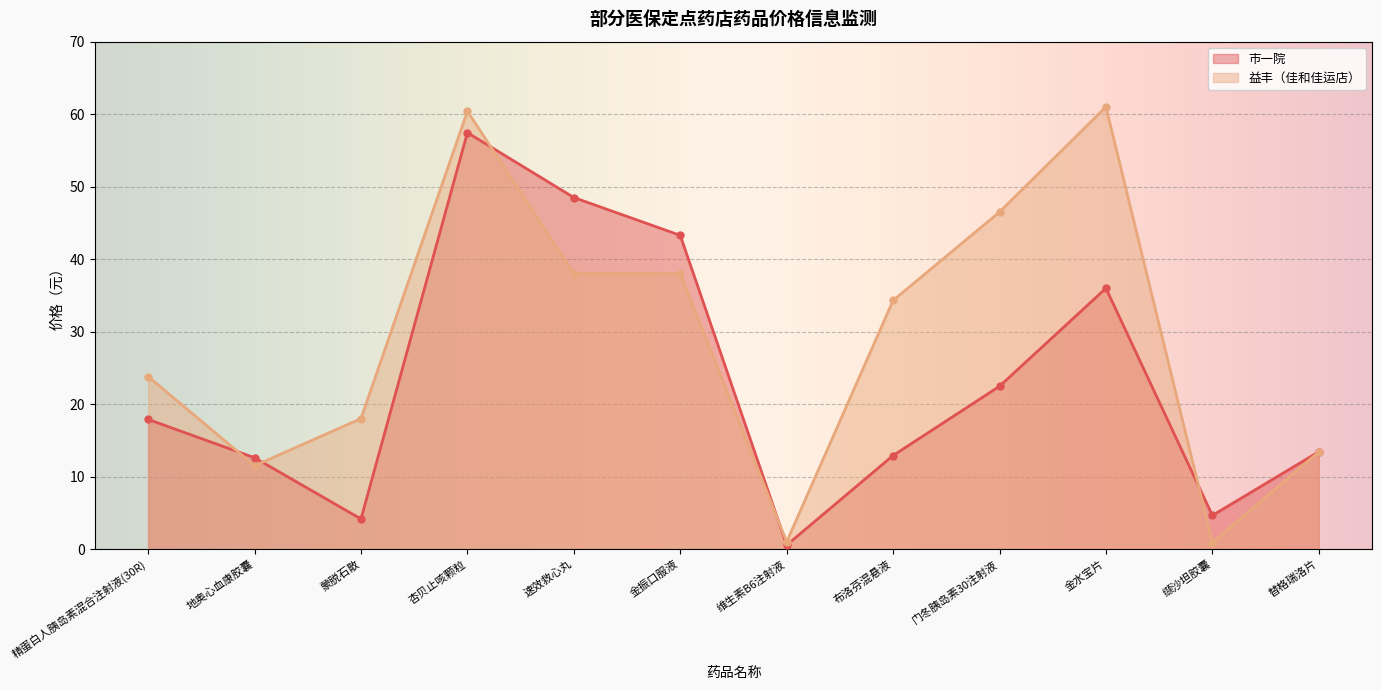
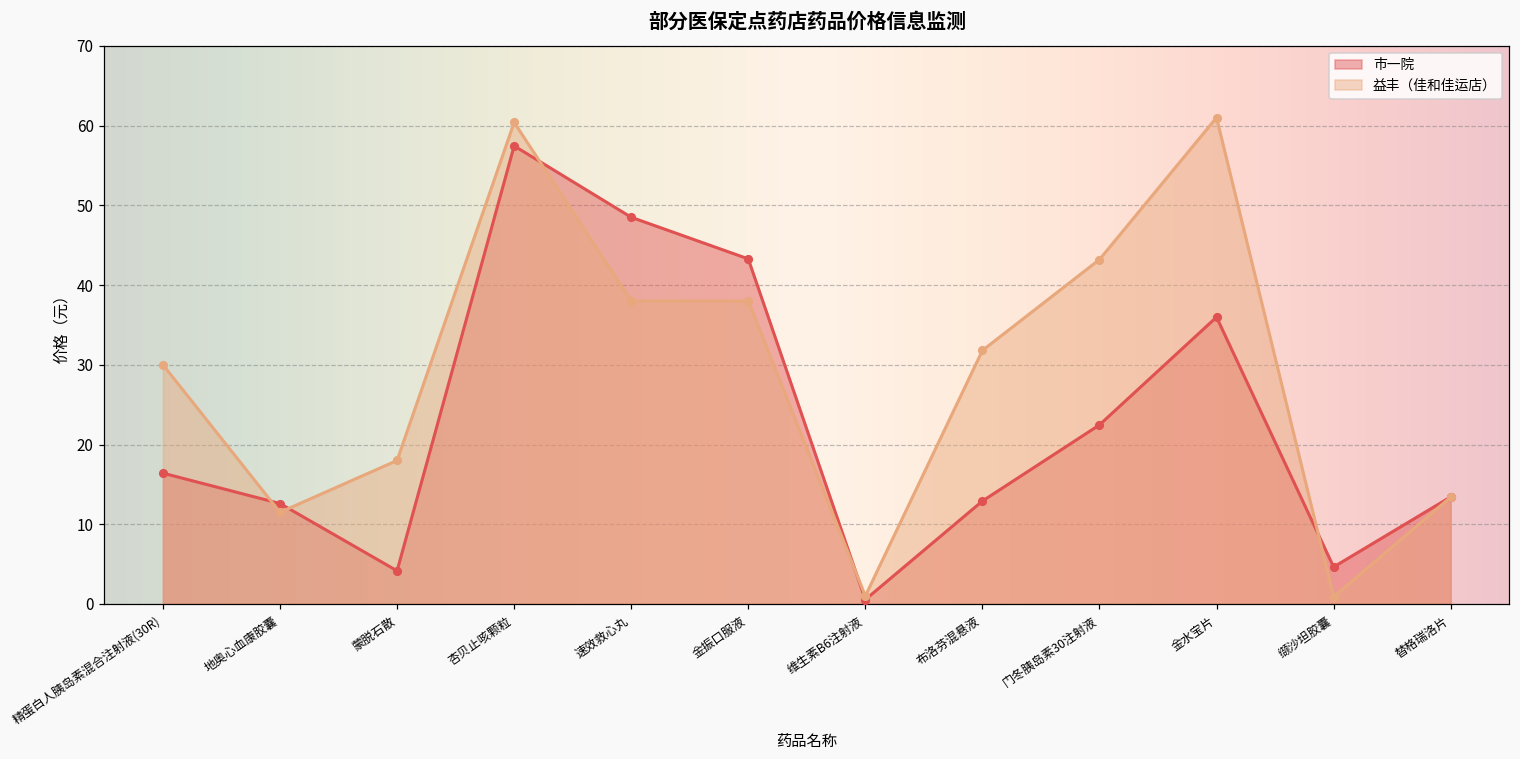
市一院, 精蛋白人胰岛素混合注射液(30R): 18 -> 16
益丰（佳和佳运店）, 精蛋白人胰岛素混合注射液(30R): 24 -> 30
益丰（佳和佳运店）, 布洛芬混悬液: 34 -> 32
益丰（佳和佳运店）, 门冬胰岛素30注射液: 47 -> 43
